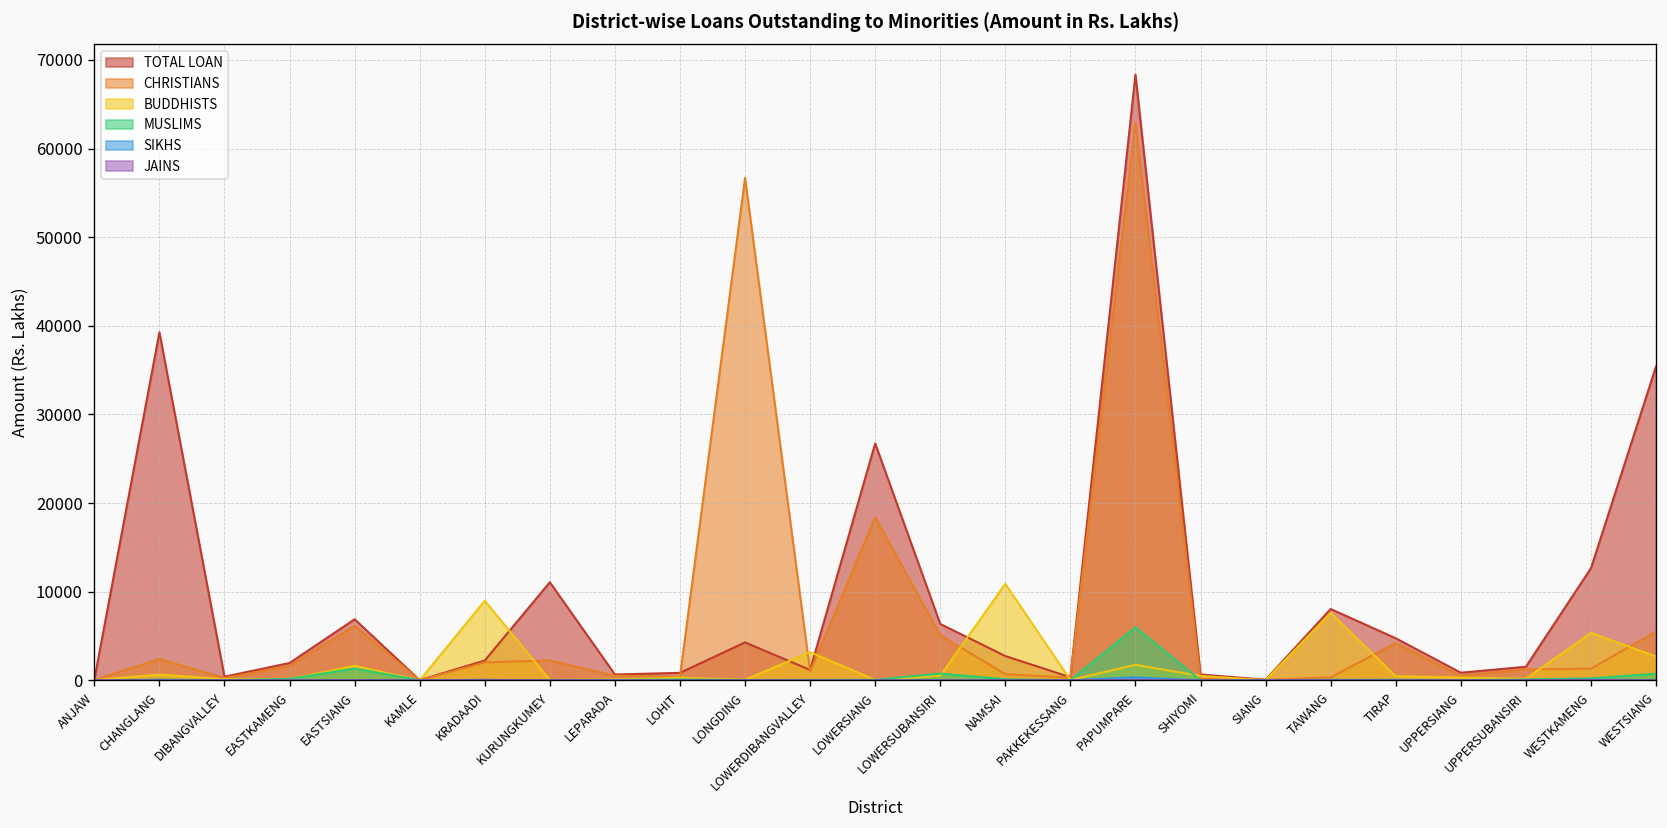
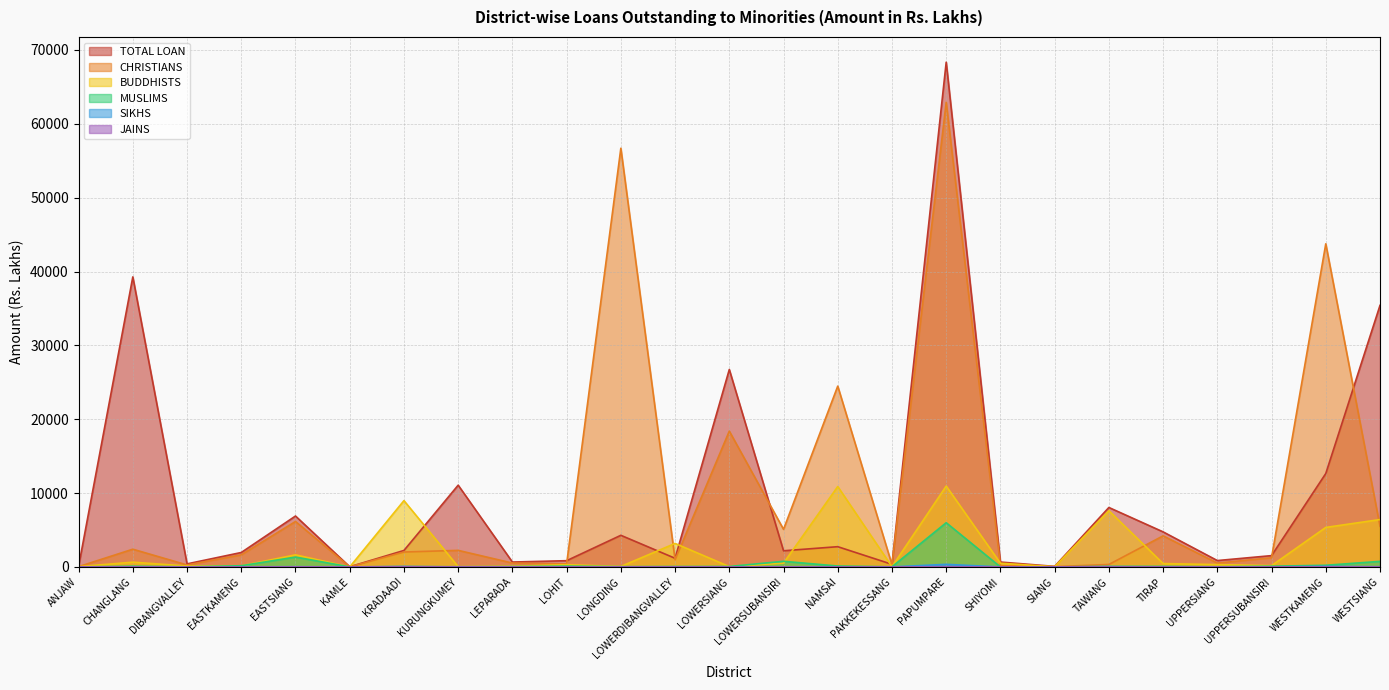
TOTAL LOAN, LOWERSUBANSIRI: 6000 -> 2000
CHRISTIANS, NAMSAI: 1000 -> 24000
BUDDHISTS, PAPUMPARE: 2000 -> 11000
CHRISTIANS, WESTKAMENG: 1000 -> 44000
BUDDHISTS, WESTSIANG: 3000 -> 6000
